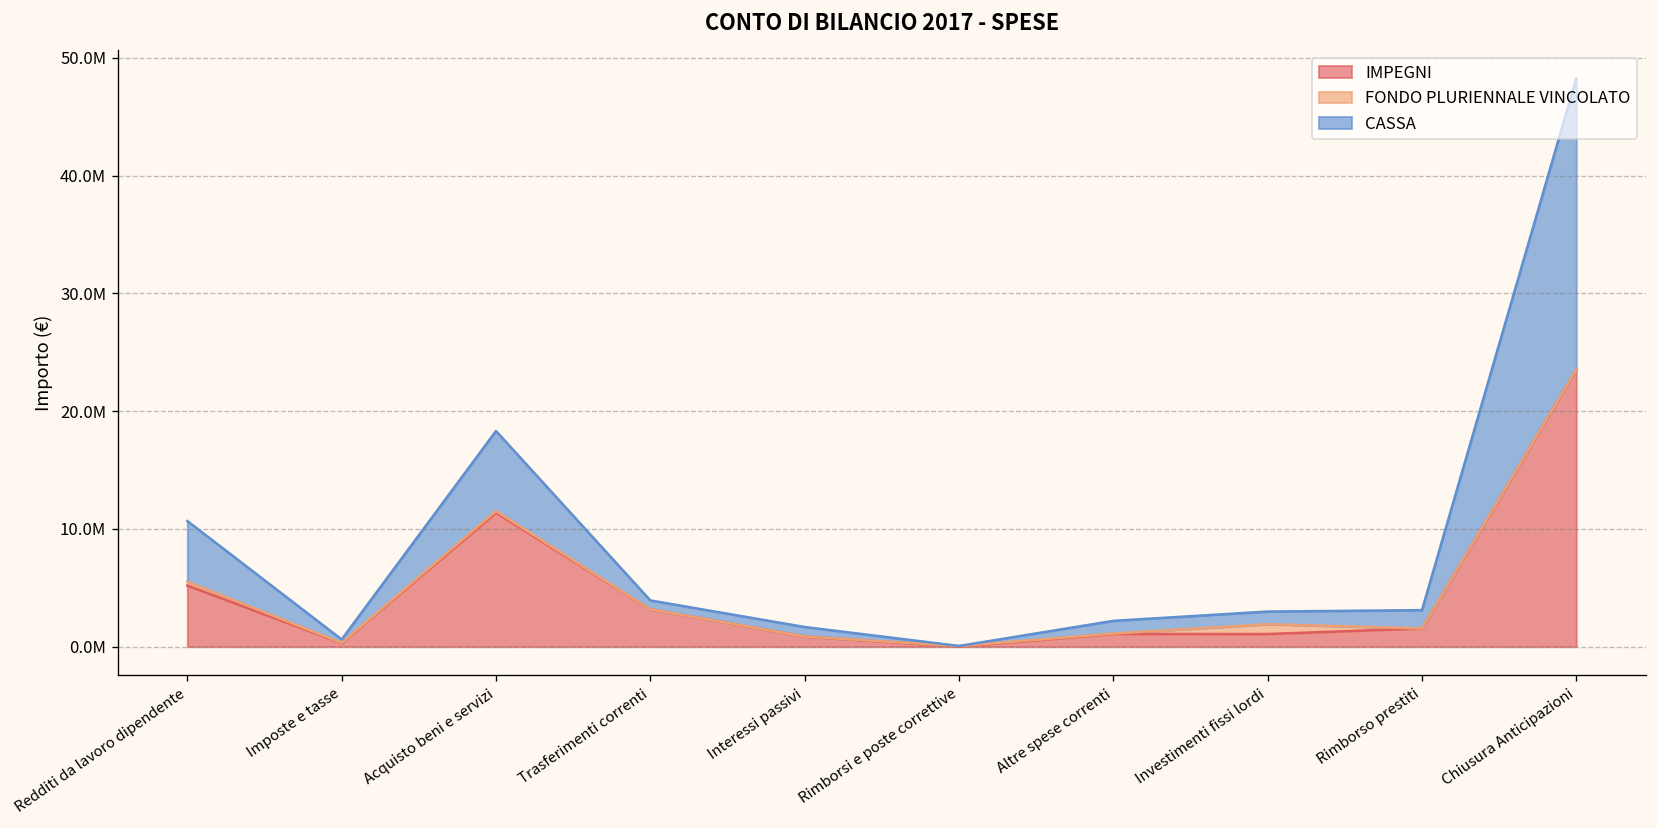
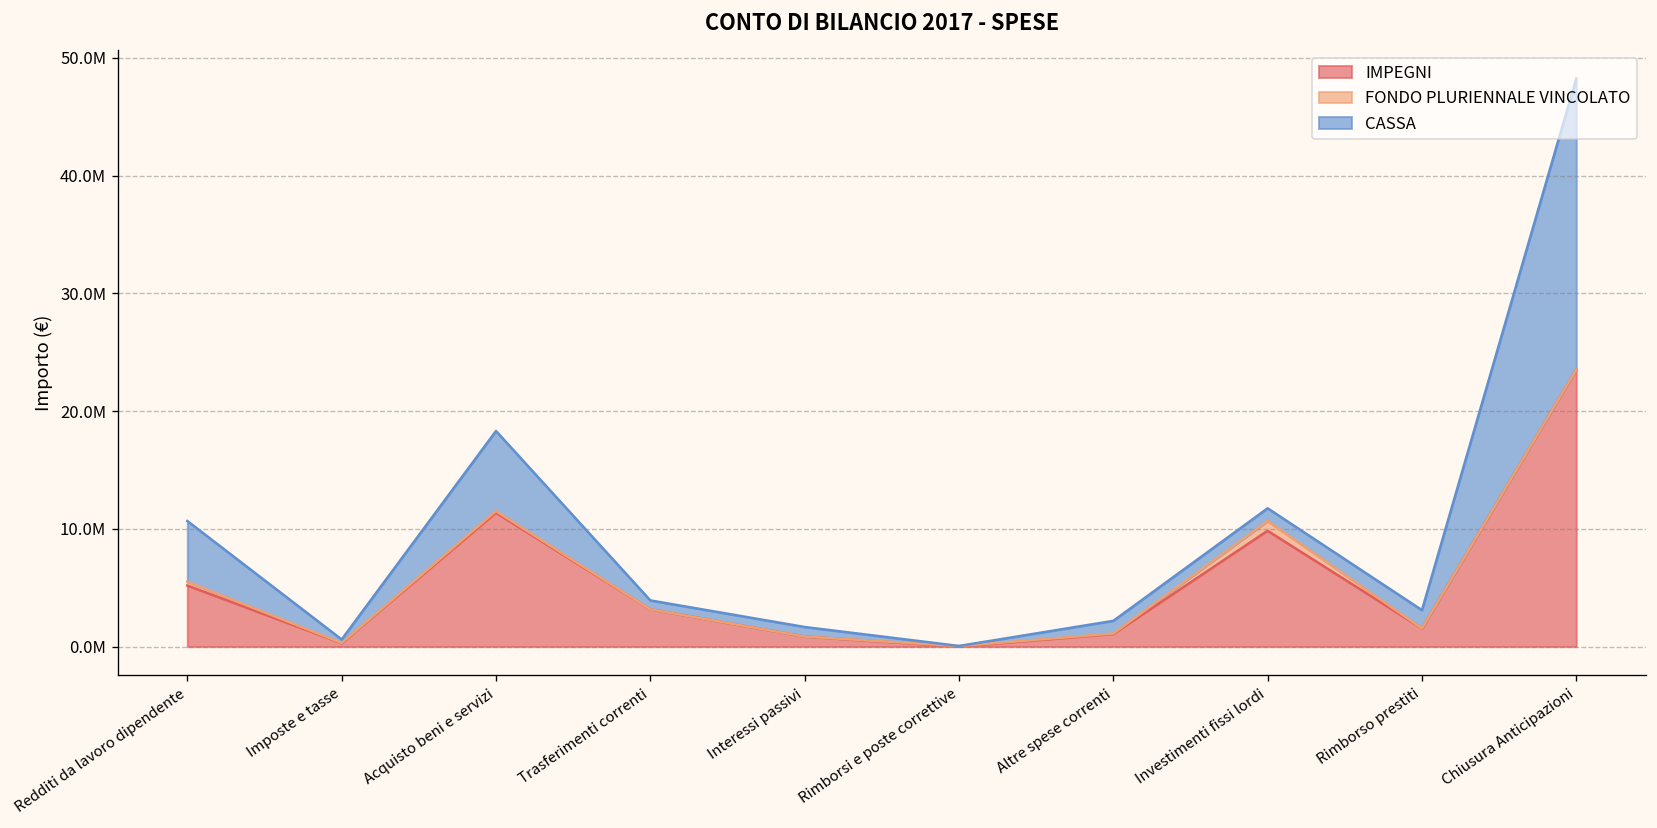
IMPEGNI, Investimenti fissi lordi: 1000000 -> 10000000
